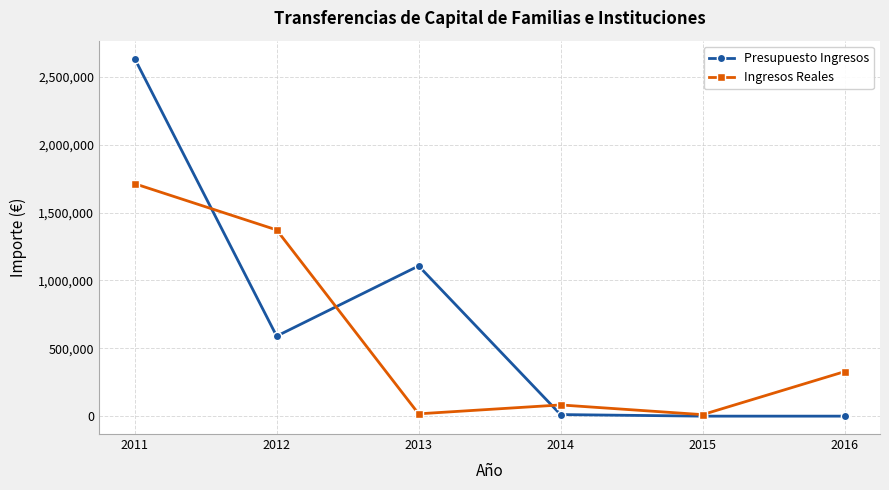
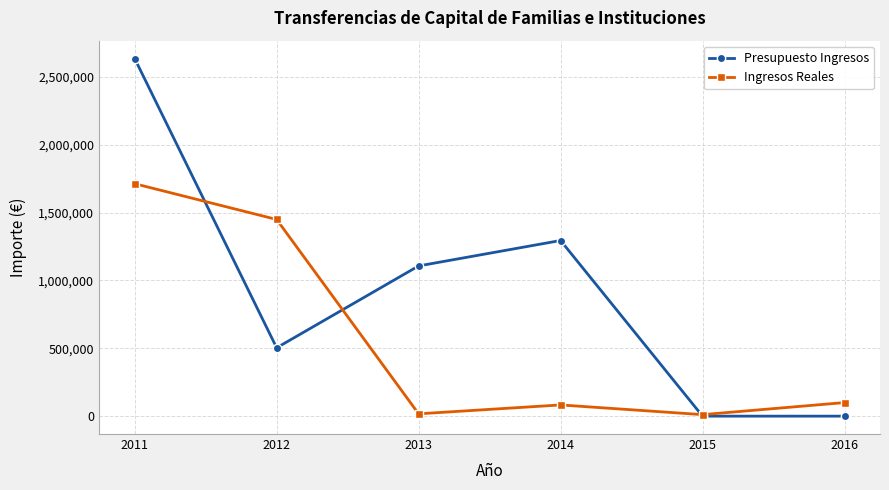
Presupuesto Ingresos, 2012: 590,000 -> 500,000
Ingresos Reales, 2012: 1,370,000 -> 1,450,000
Presupuesto Ingresos, 2014: 10,000 -> 1,290,000
Ingresos Reales, 2016: 330,000 -> 100,000
